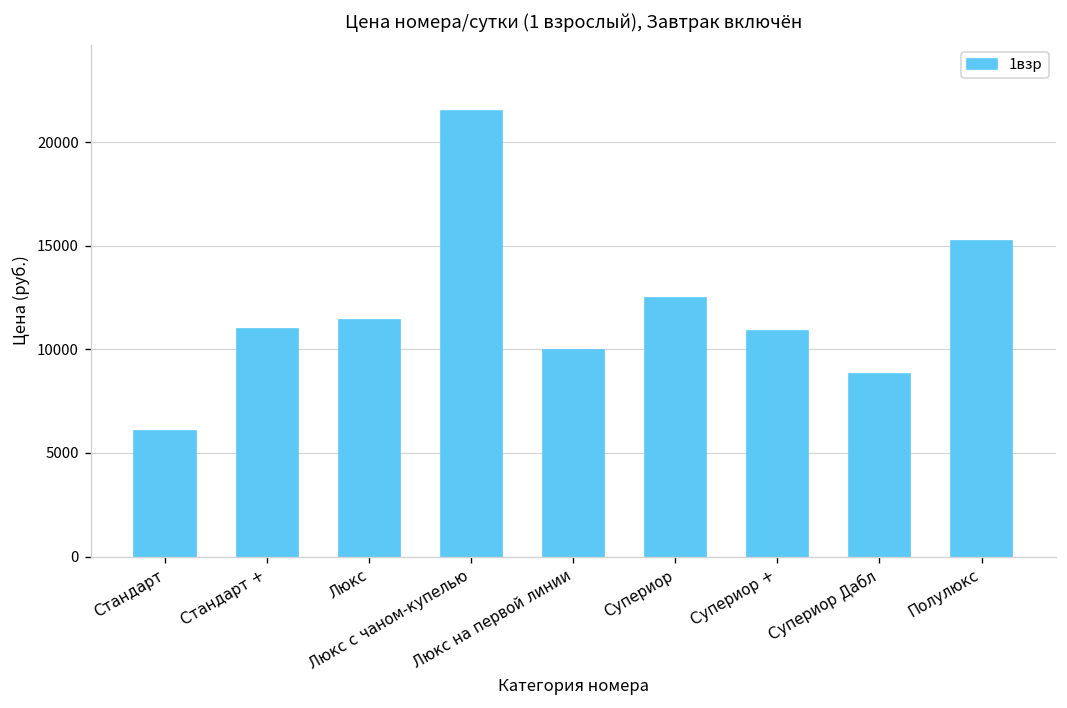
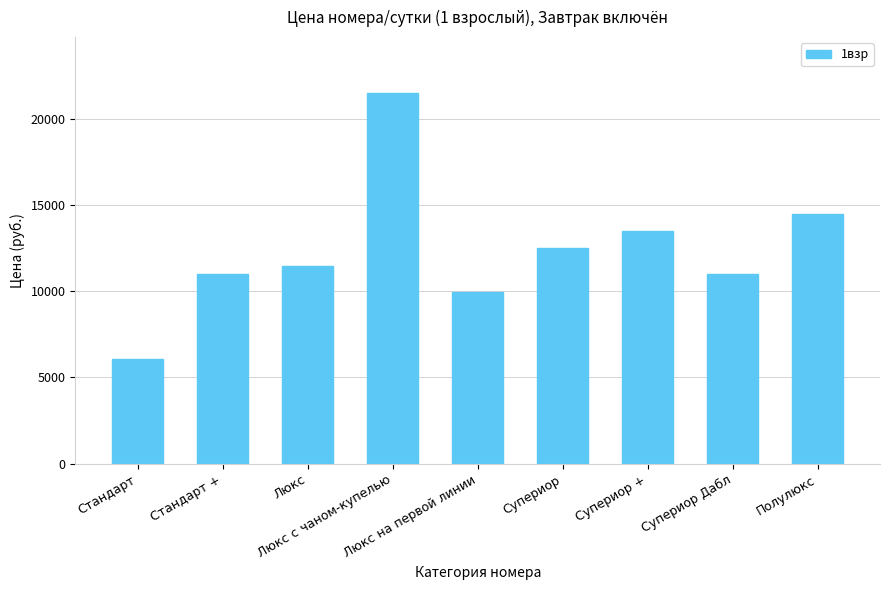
Супериор +: 10900 -> 13500
Супериор Дабл: 8800 -> 11000
Полулюкс: 15200 -> 14500
